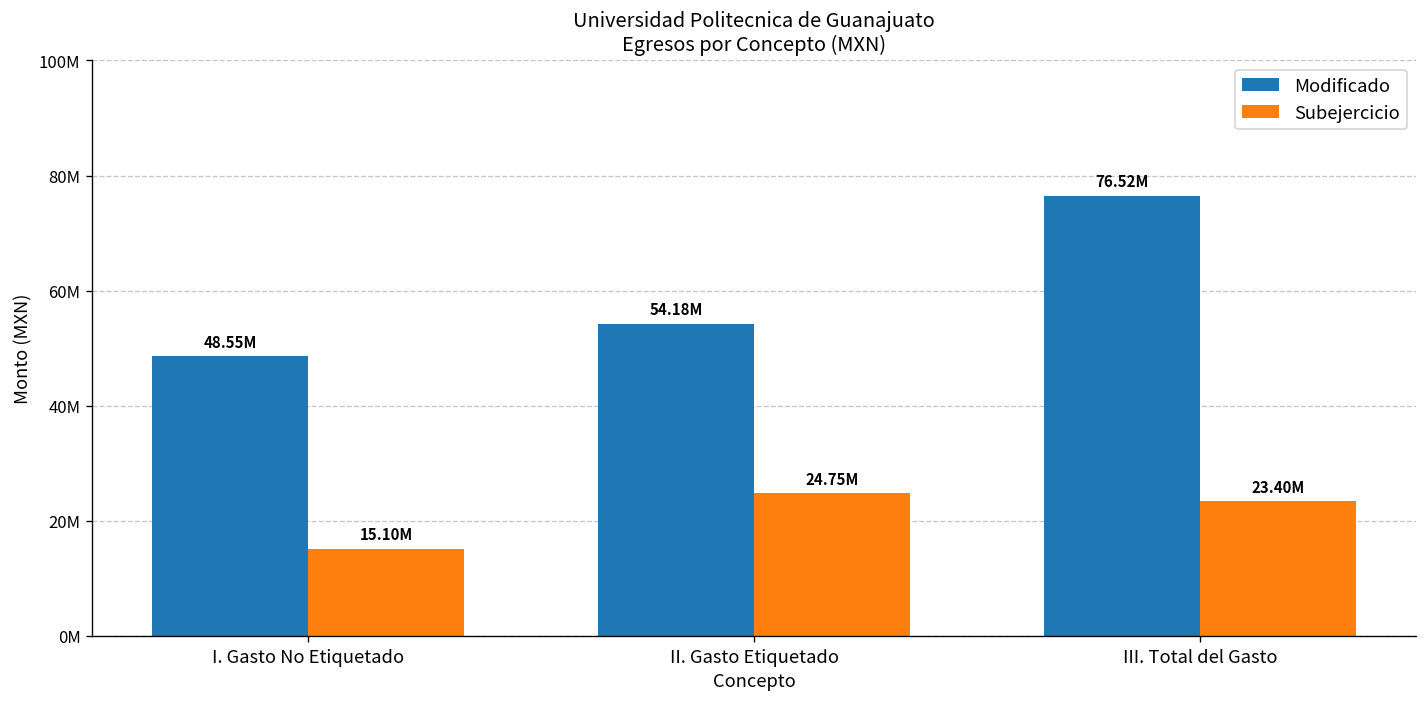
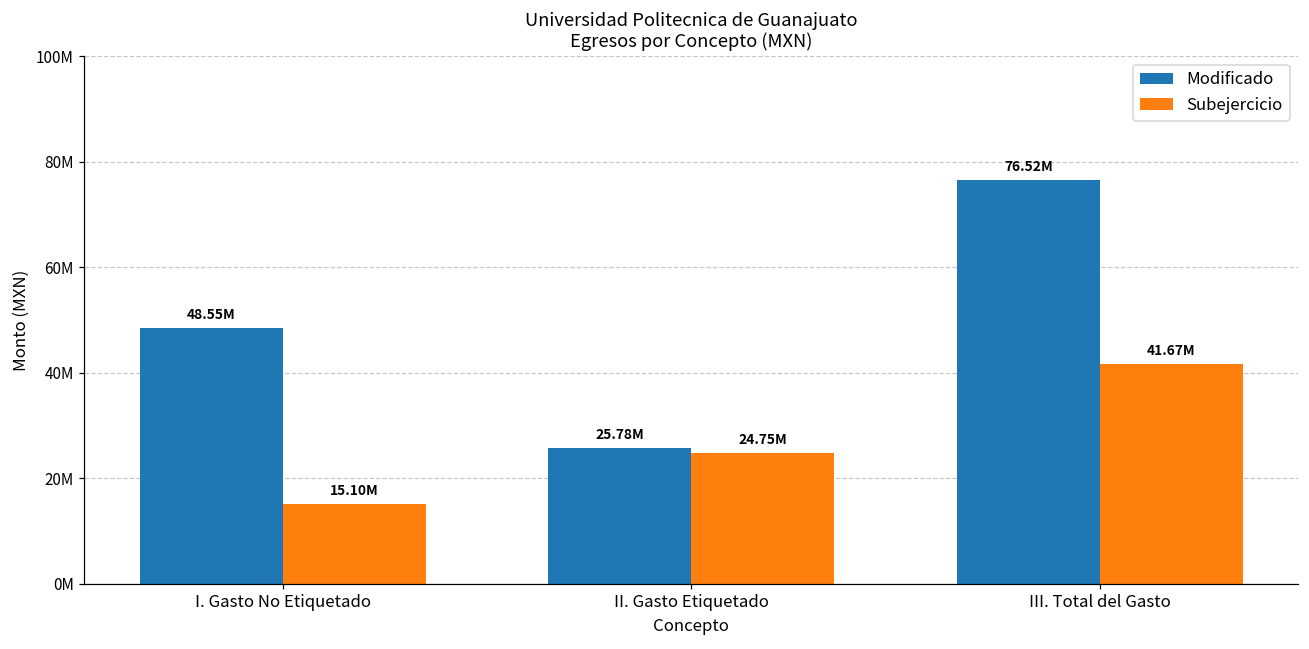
Modificado, II. Gasto Etiquetado: 54.18M -> 25.78M
Subejercicio, III. Total del Gasto: 23.40M -> 41.67M
